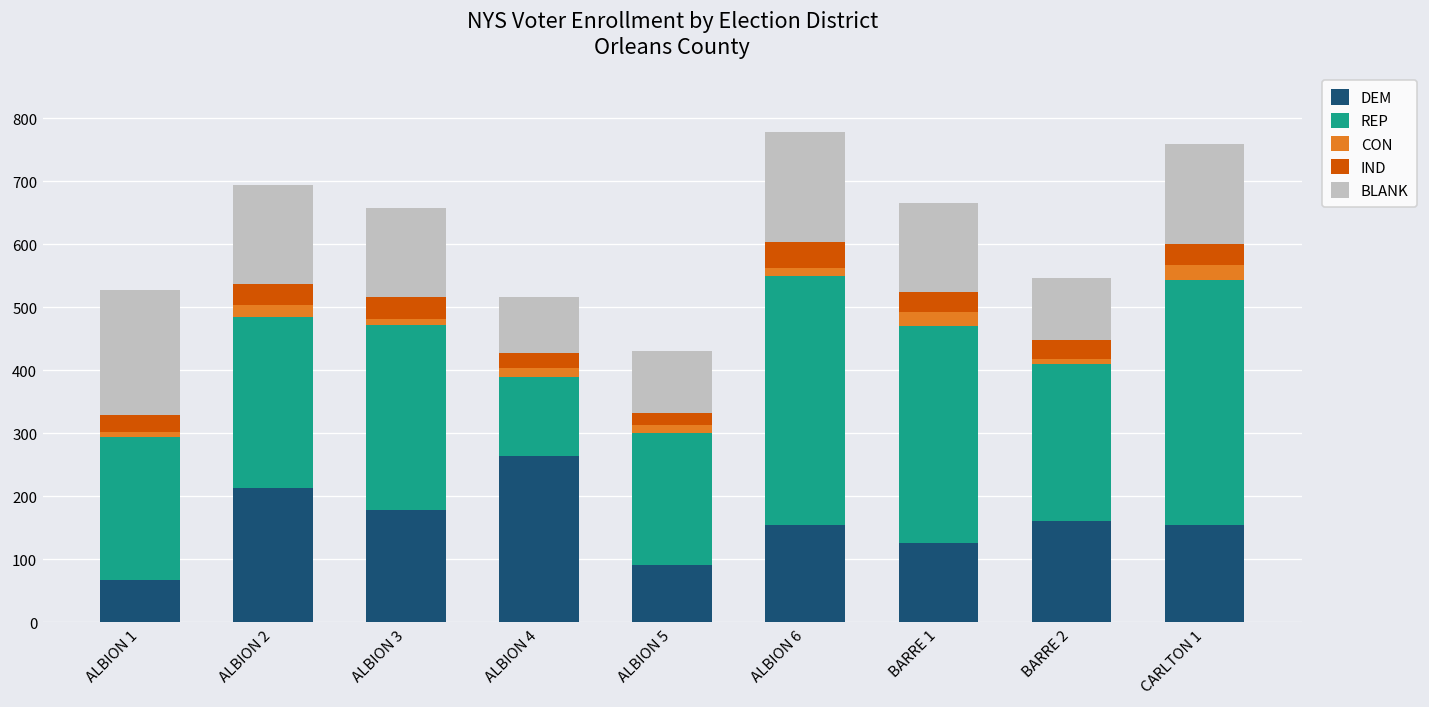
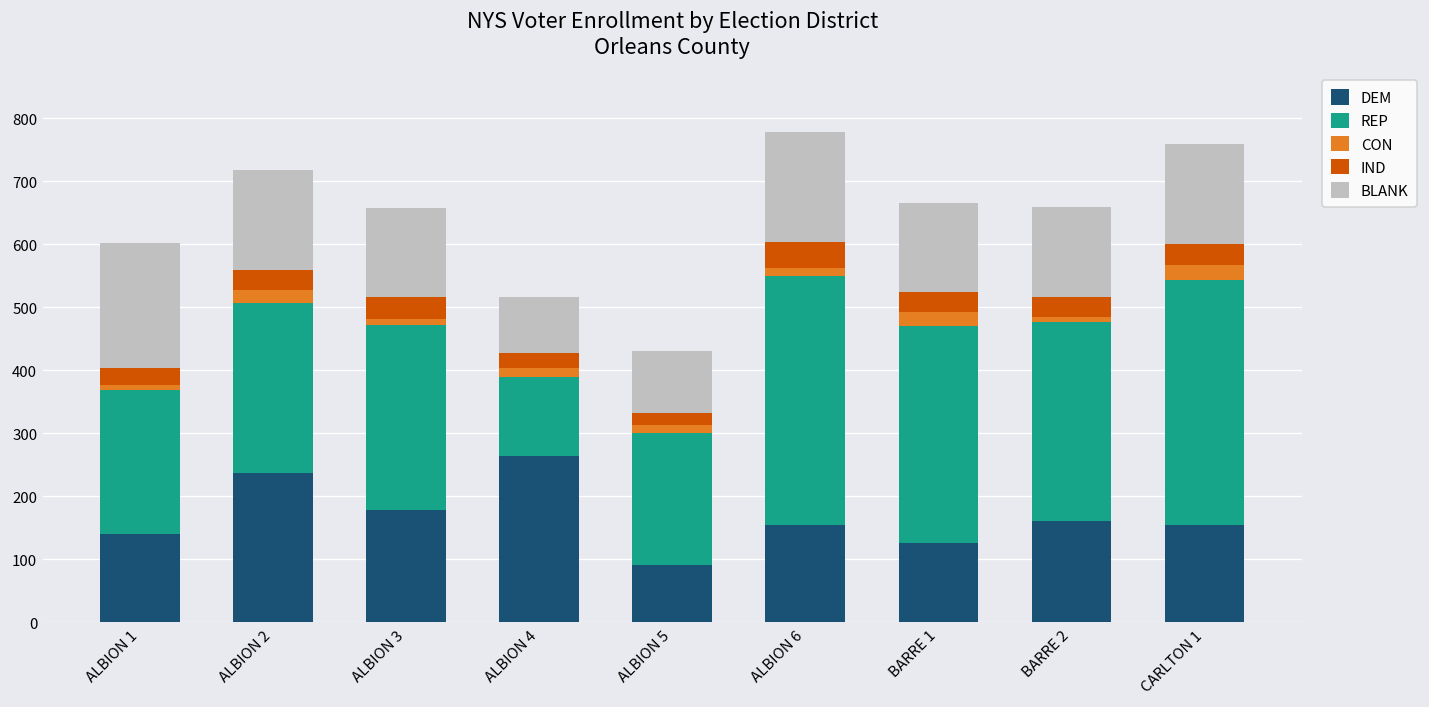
DEM, ALBION 1: 70 -> 140
DEM, ALBION 2: 210 -> 240
REP, BARRE 2: 250 -> 320
BLANK, BARRE 2: 100 -> 140
